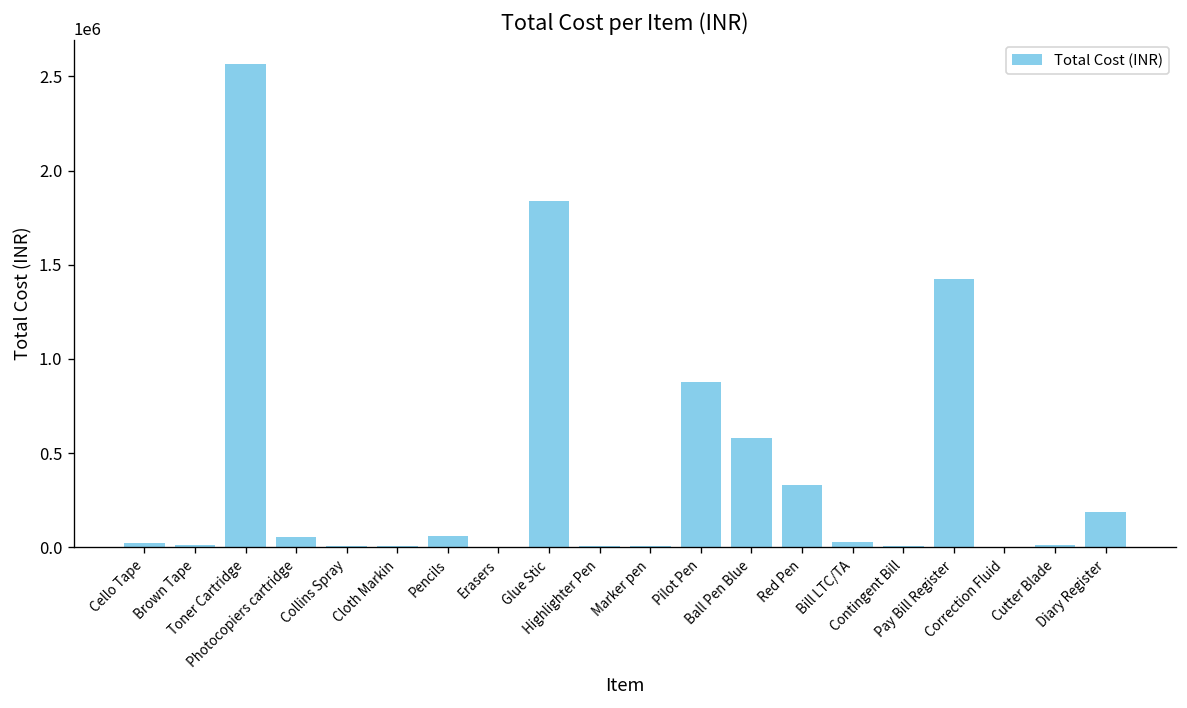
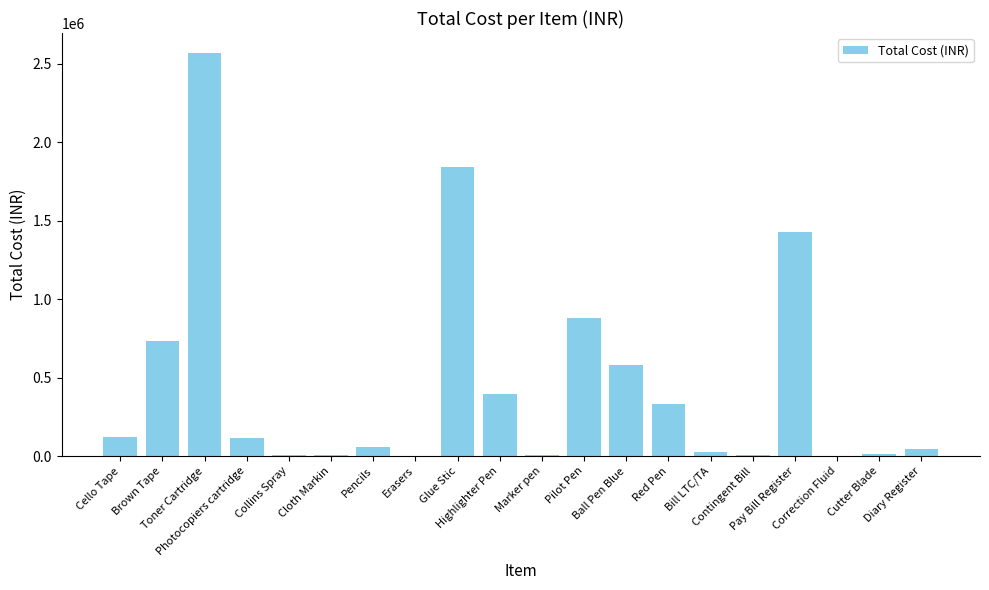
Cello Tape: 20000 -> 120000
Brown Tape: 10000 -> 740000
Photocopiers cartridge: 60000 -> 120000
Highlighter Pen: 10000 -> 400000
Diary Register: 190000 -> 50000
